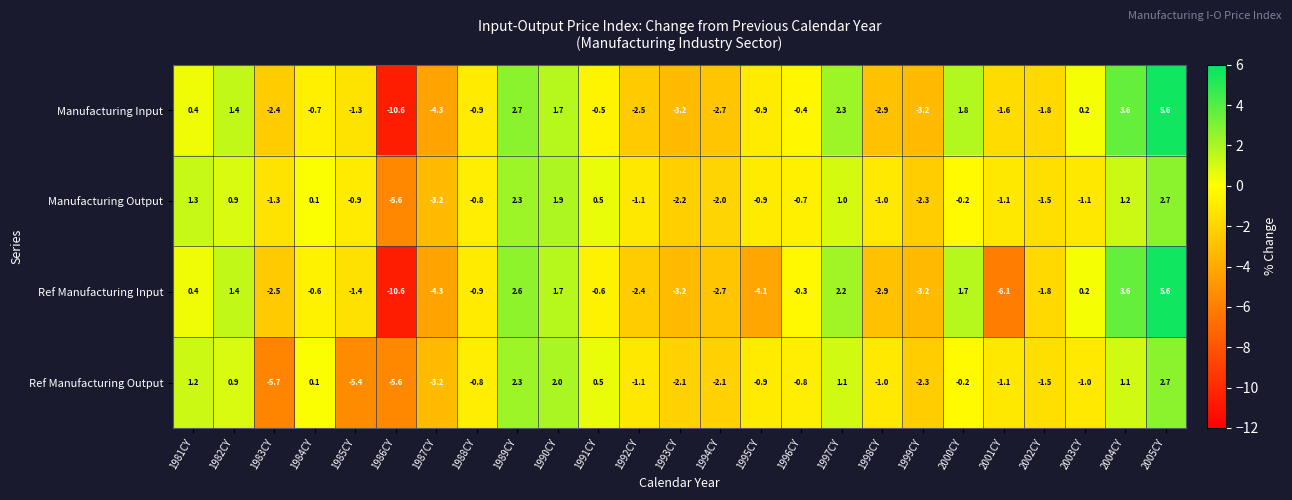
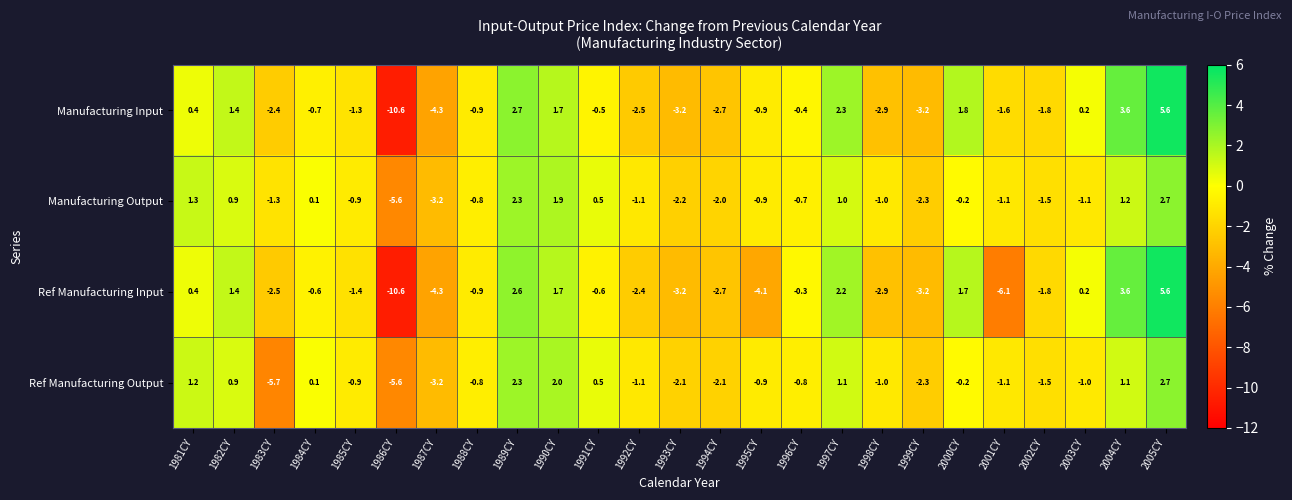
Ref Manufacturing Output, 1985CY: -5.4 -> -0.9
